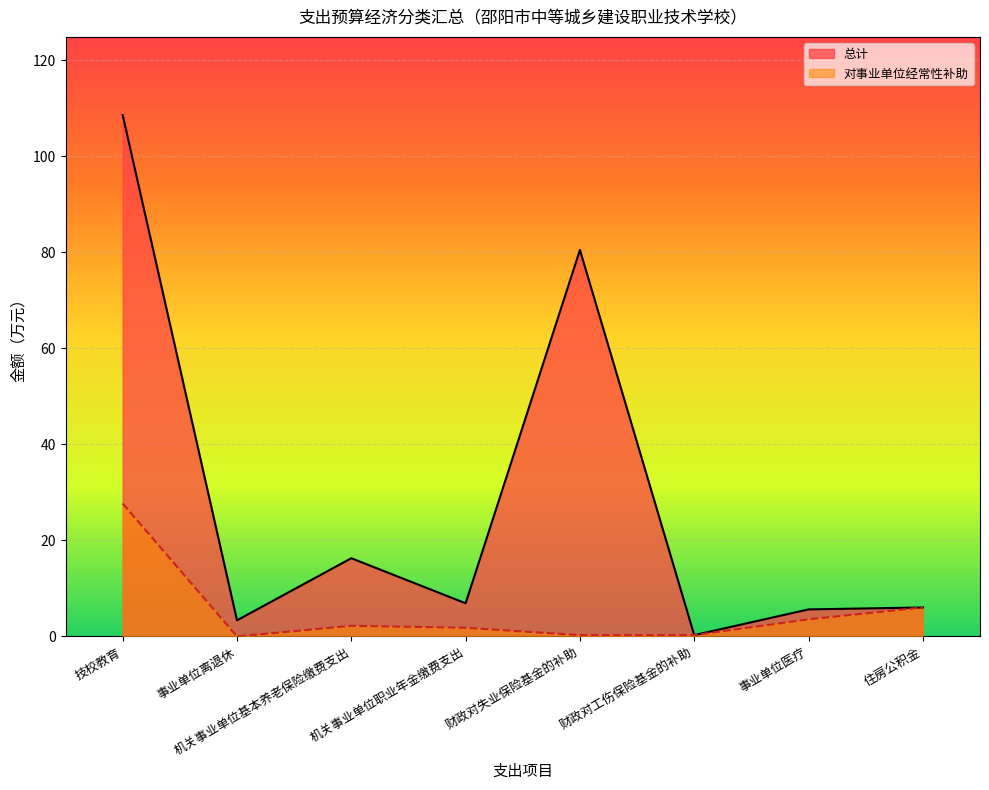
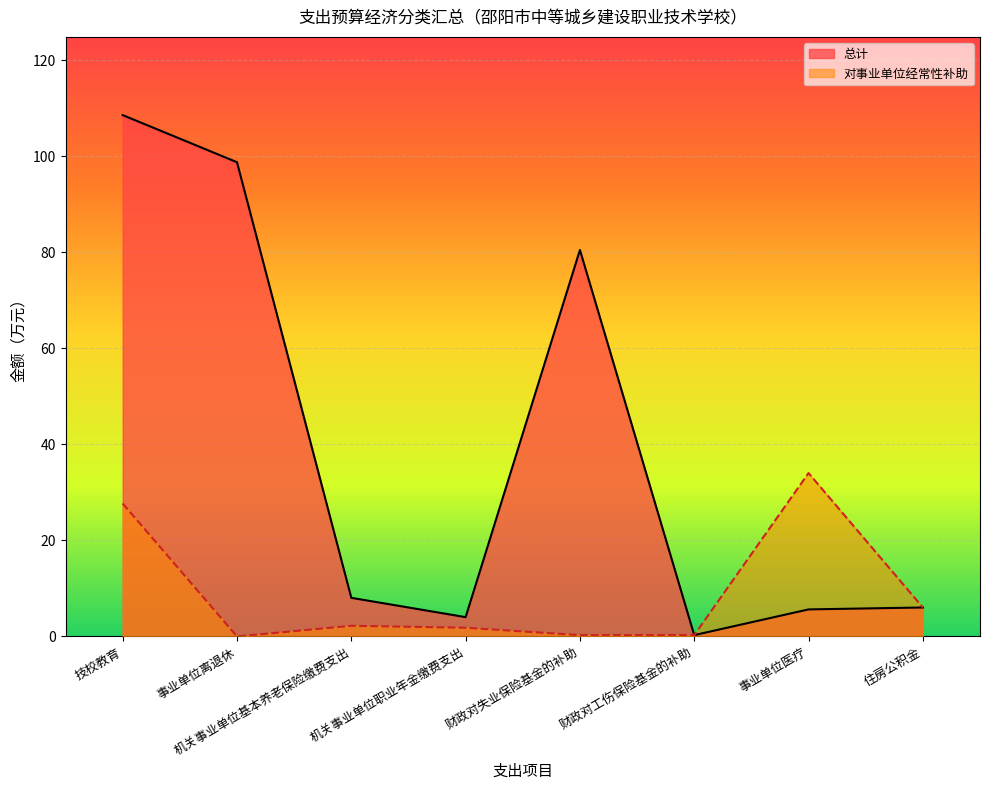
总计, 事业单位离退休: 3 -> 99
总计, 机关事业单位基本养老保险缴费支出: 16 -> 8
总计, 机关事业单位职业年金缴费支出: 7 -> 4
对事业单位经常性补助, 事业单位医疗: 4 -> 34
